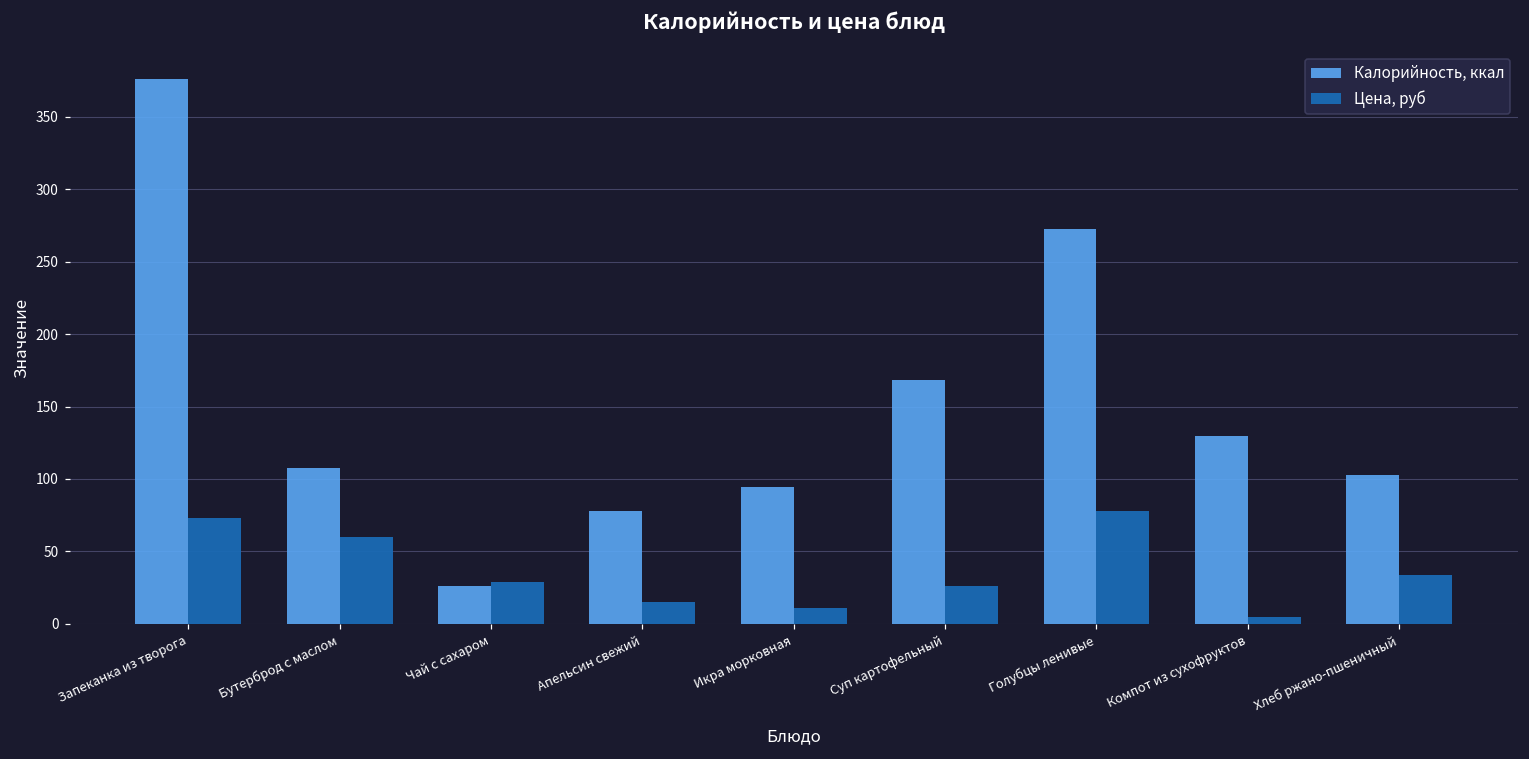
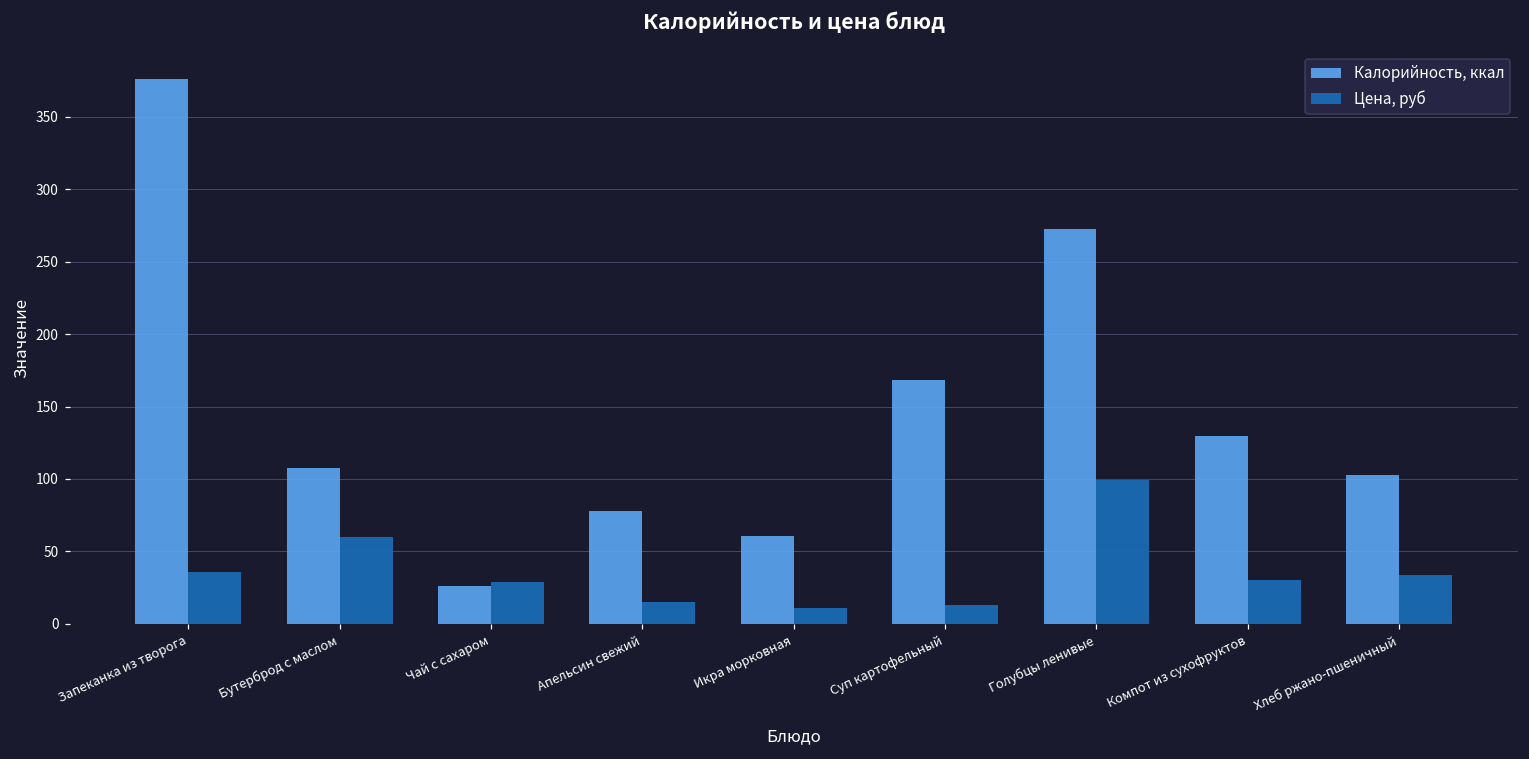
Цена, руб, Запеканка из творога: 73 -> 36
Калорийность, ккал, Икра морковная: 94 -> 61
Цена, руб, Суп картофельный: 26 -> 13
Цена, руб, Голубцы ленивые: 78 -> 99
Цена, руб, Компот из сухофруктов: 5 -> 30
